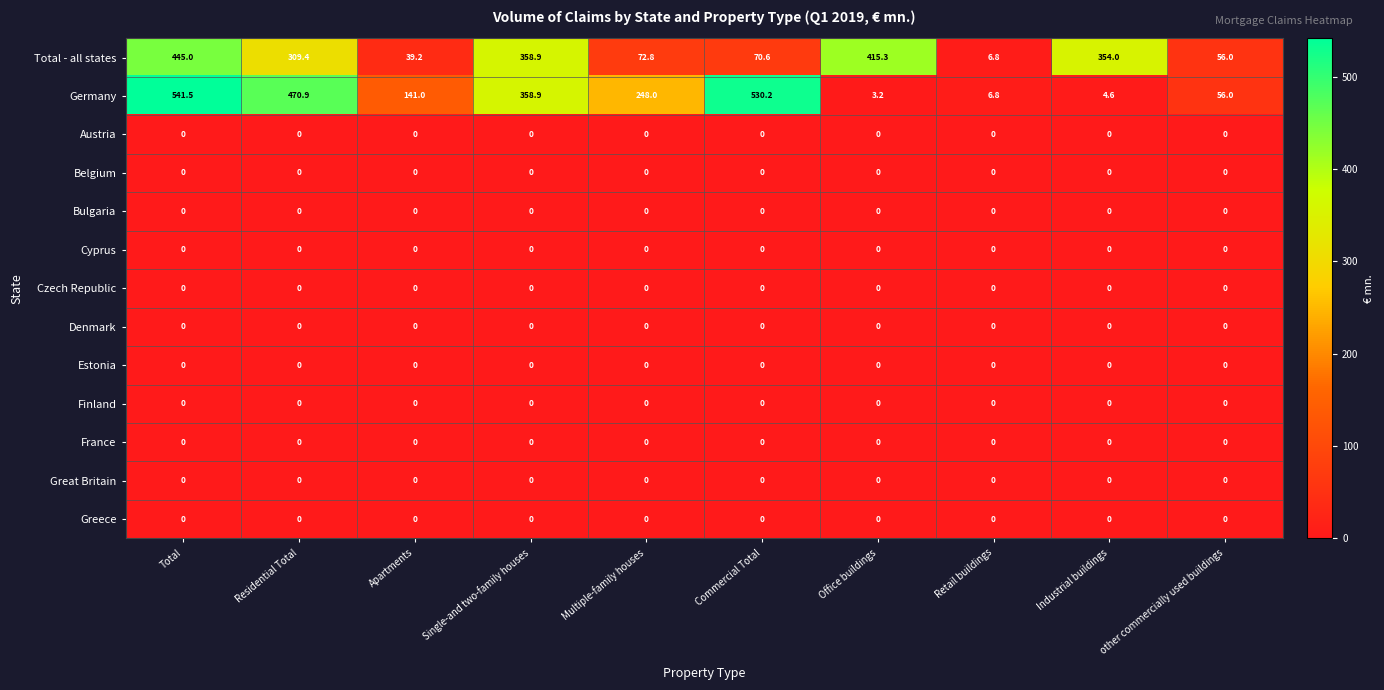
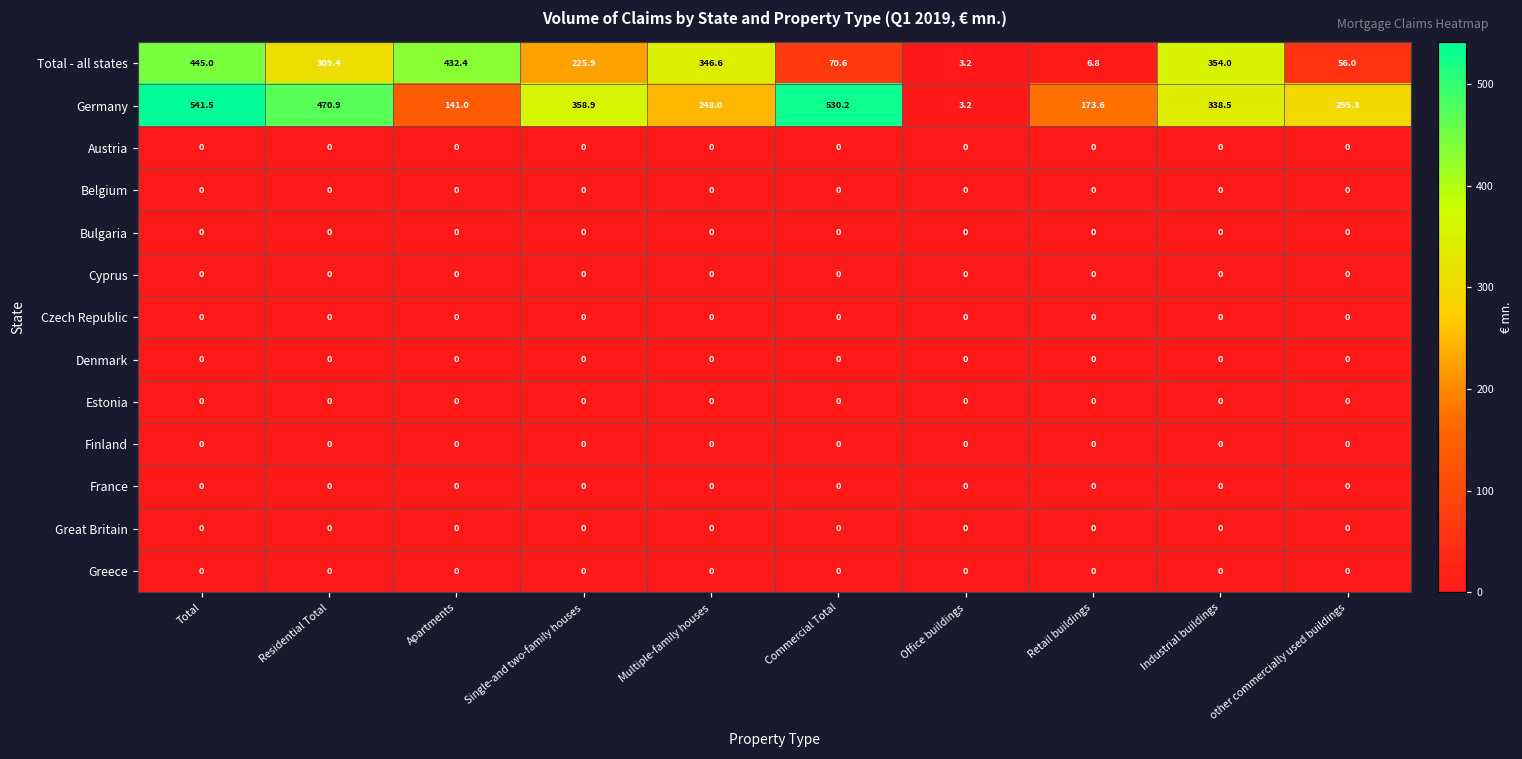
Total - all states, Apartments: 39.2 -> 432.4
Total - all states, Single-and two-family houses: 358.9 -> 225.9
Total - all states, Multiple-family houses: 72.8 -> 346.6
Total - all states, Office buildings: 415.3 -> 3.2
Germany, Retail buildings: 6.8 -> 173.6
Germany, Industrial buildings: 4.6 -> 338.5
Germany, other commercially used buildings: 56.0 -> 295.3
